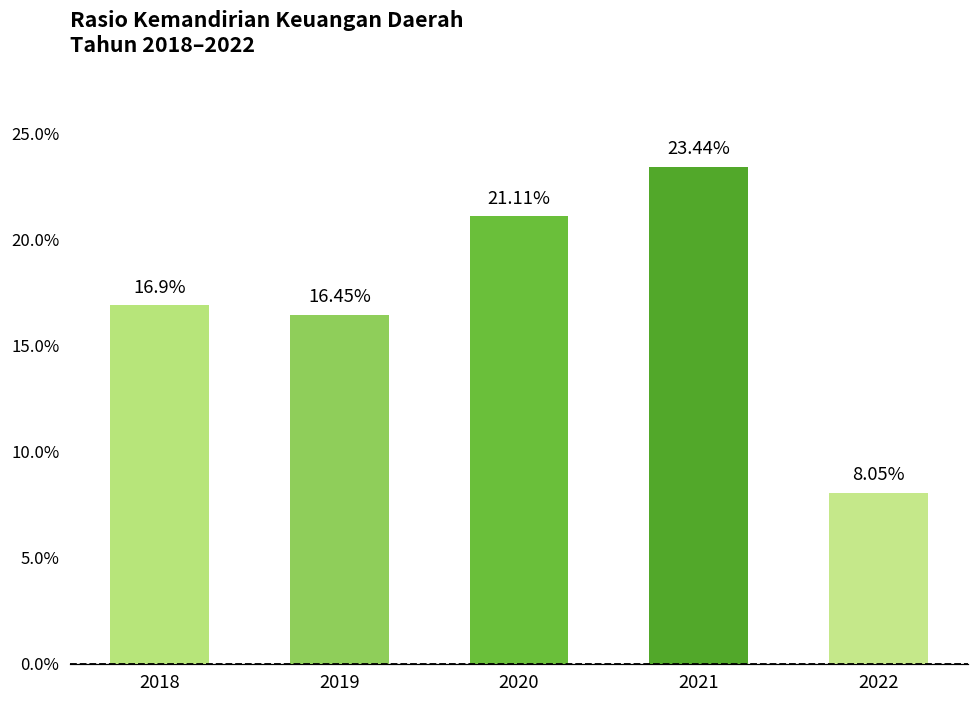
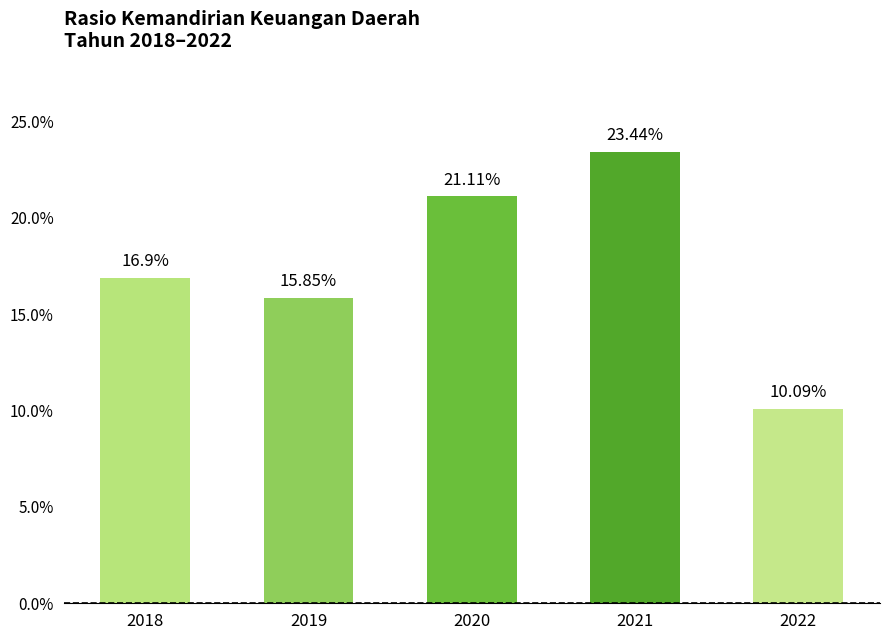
2019: 16.45% -> 15.85%
2022: 8.05% -> 10.09%
